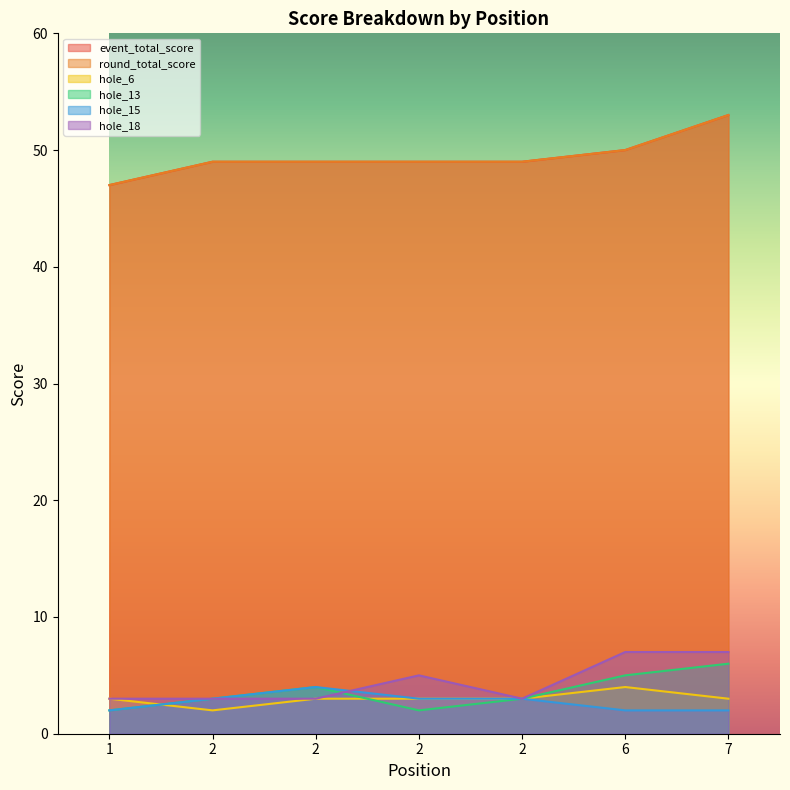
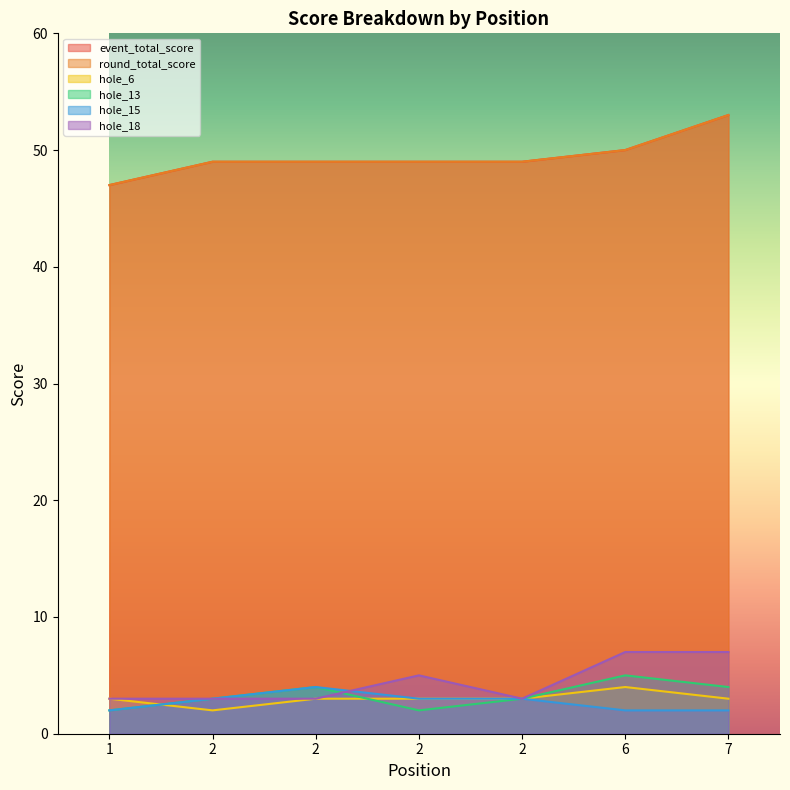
hole_13, 7: 6 -> 4
